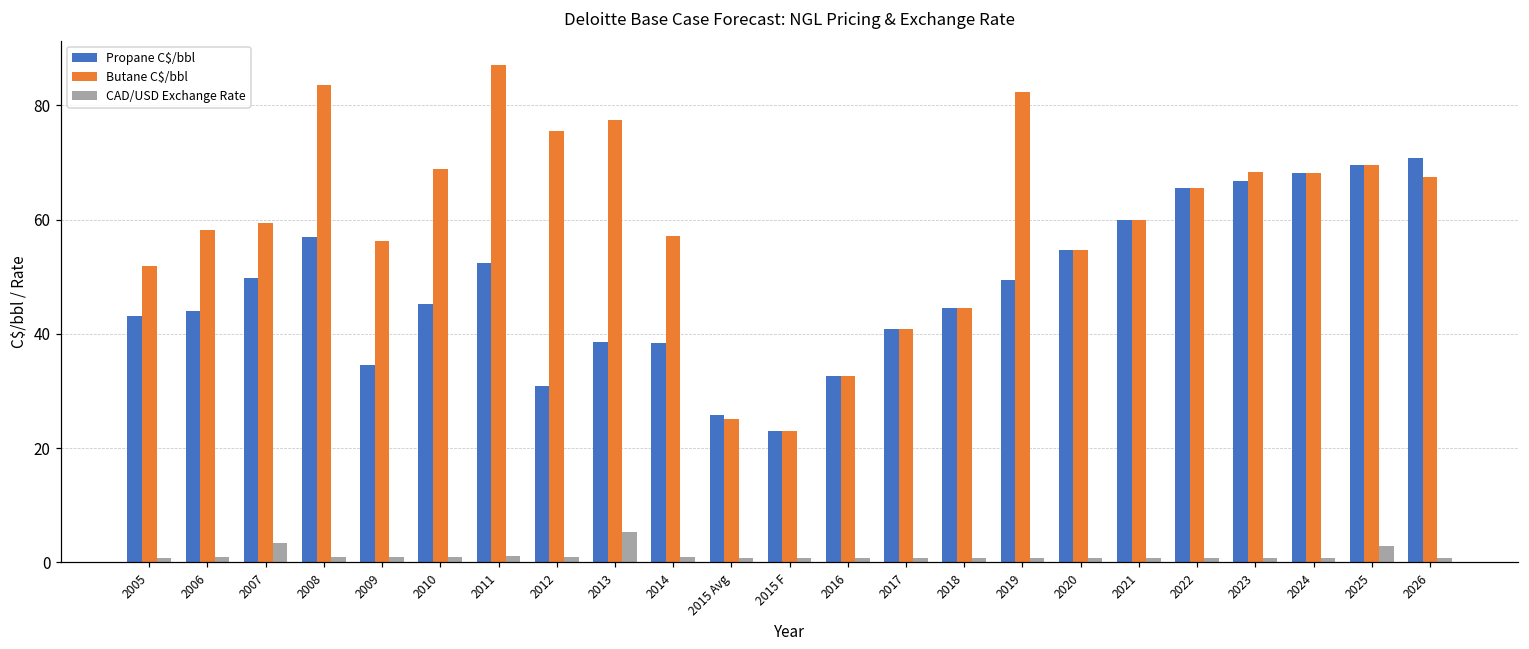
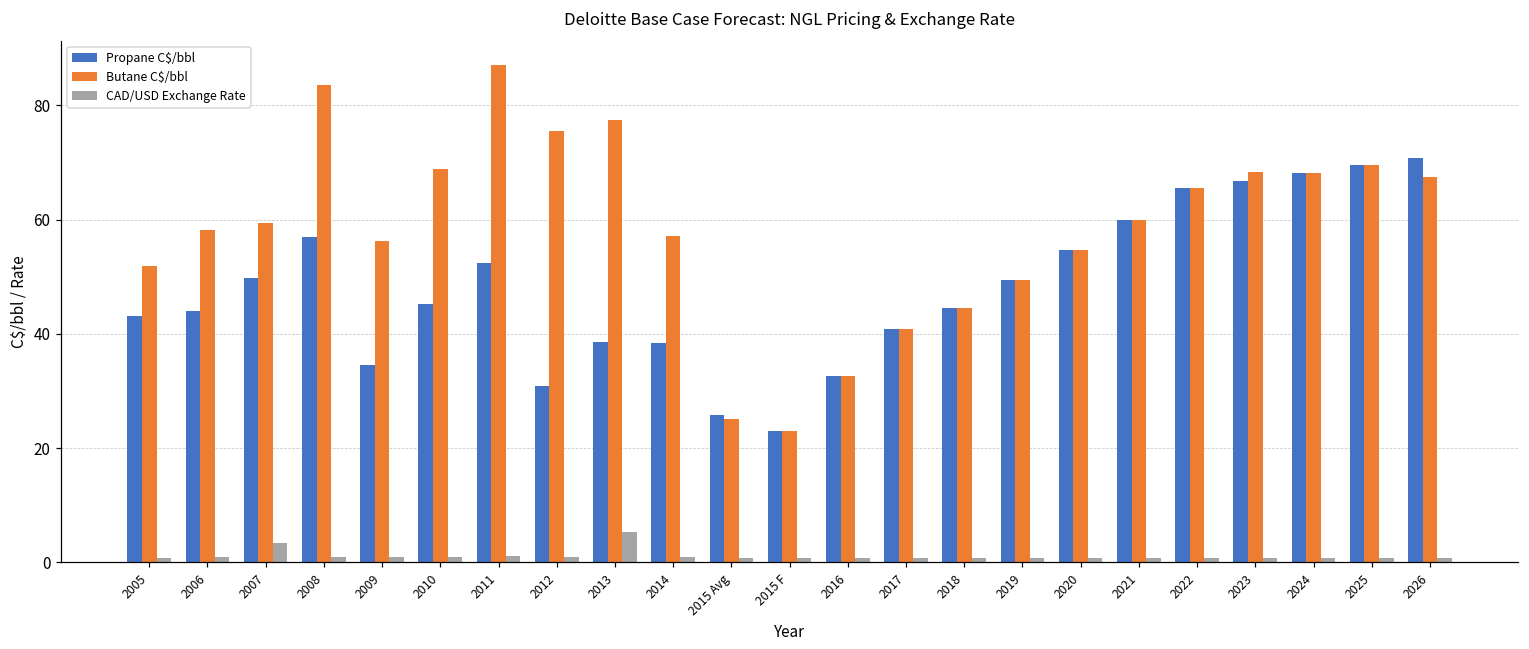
Butane C$/bbl, 2019: 82 -> 50
CAD/USD Exchange Rate, 2025: 3 -> 1
